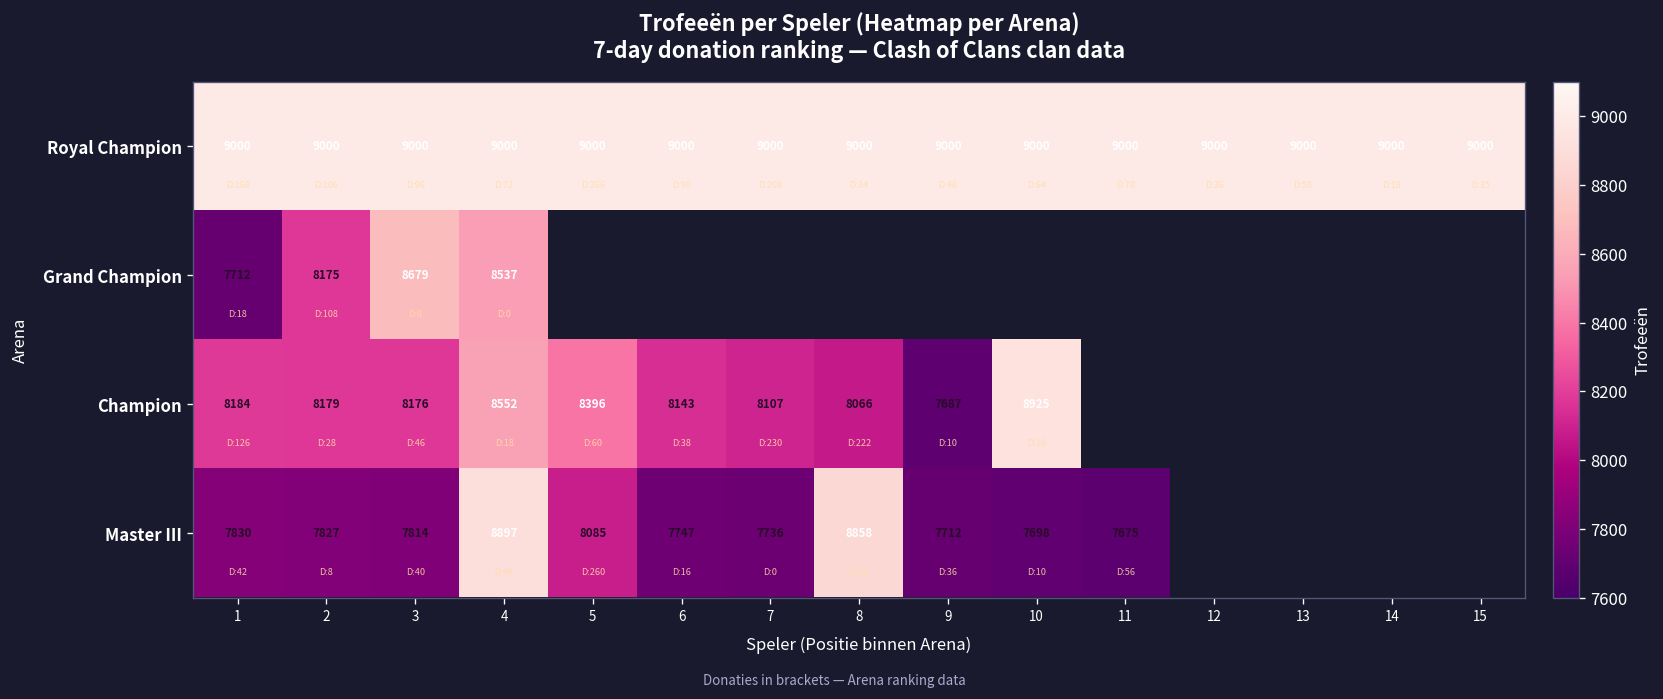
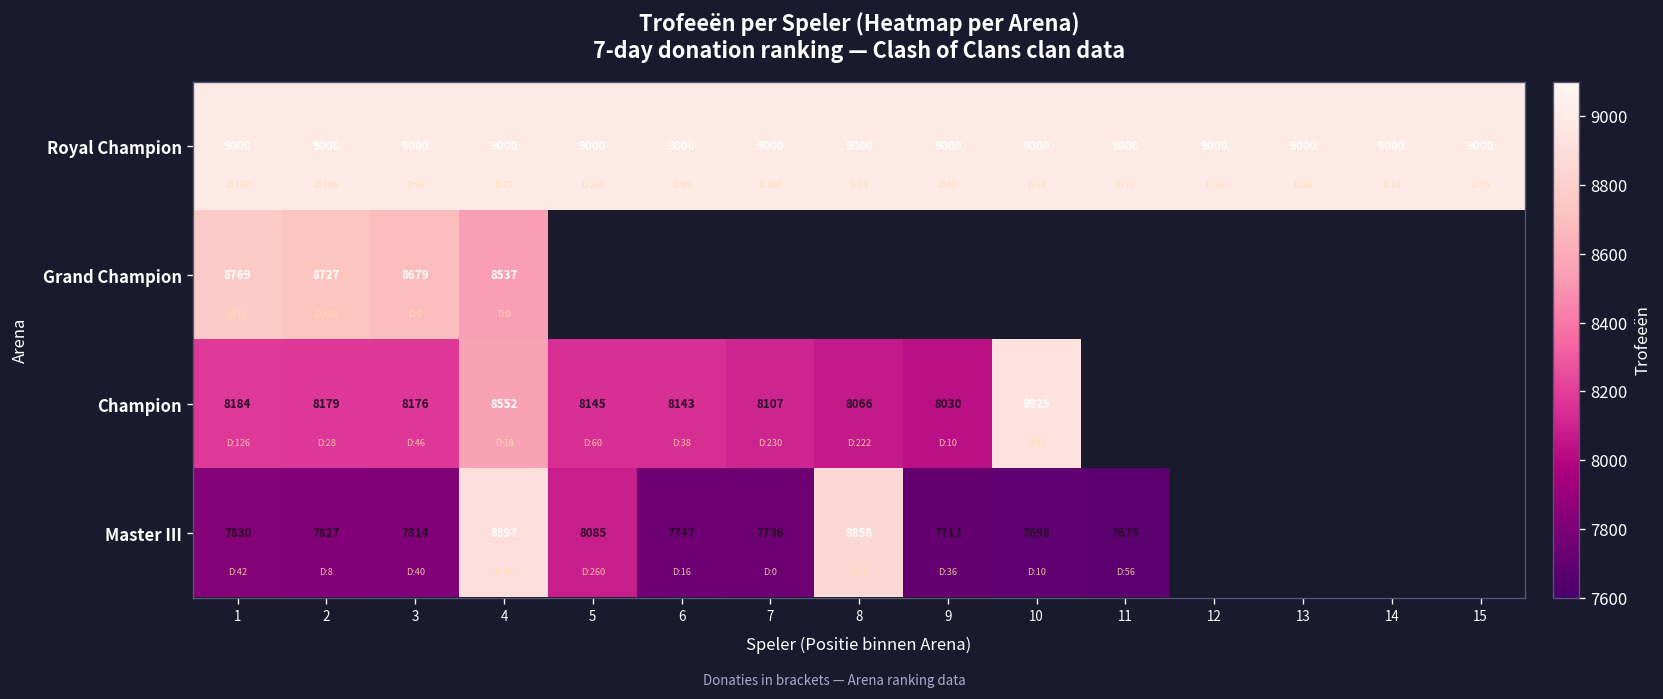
Grand Champion, 1: 7712 -> 8769
Grand Champion, 2: 8175 -> 8727
Champion, 5: 8396 -> 8145
Champion, 9: 7687 -> 8030
